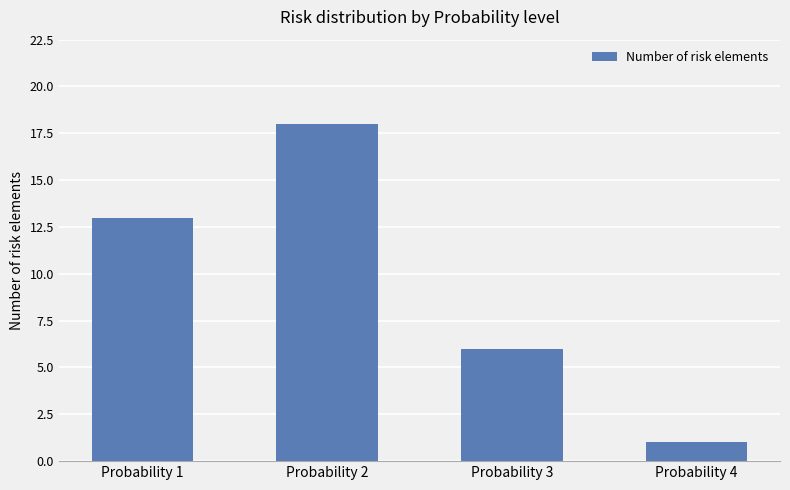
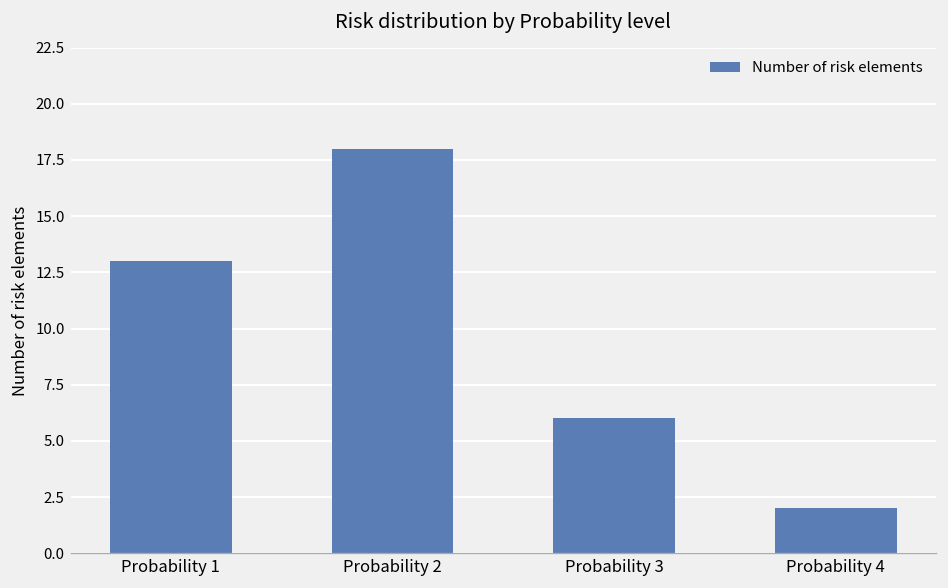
Probability 4: 1 -> 2
